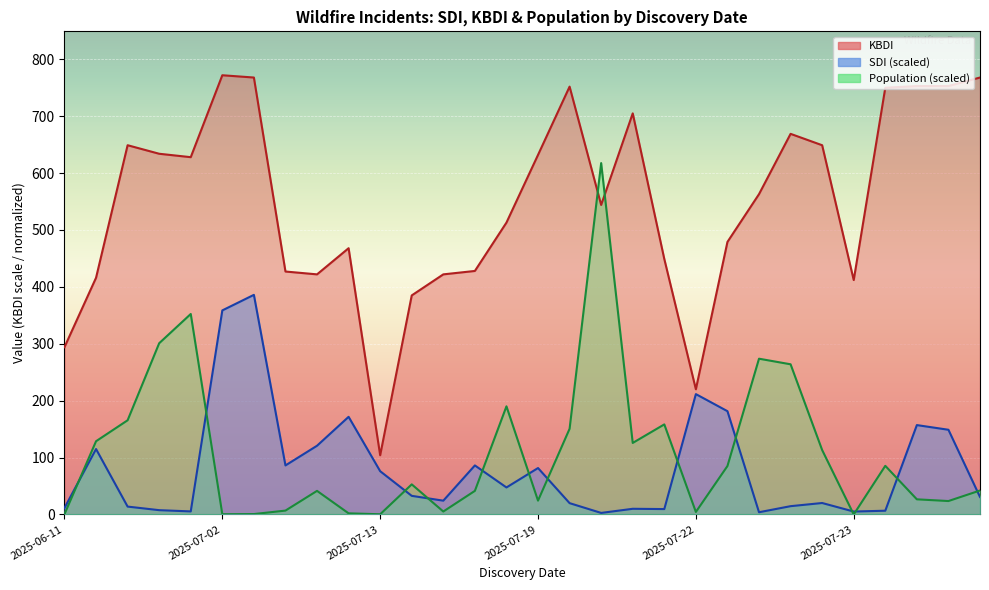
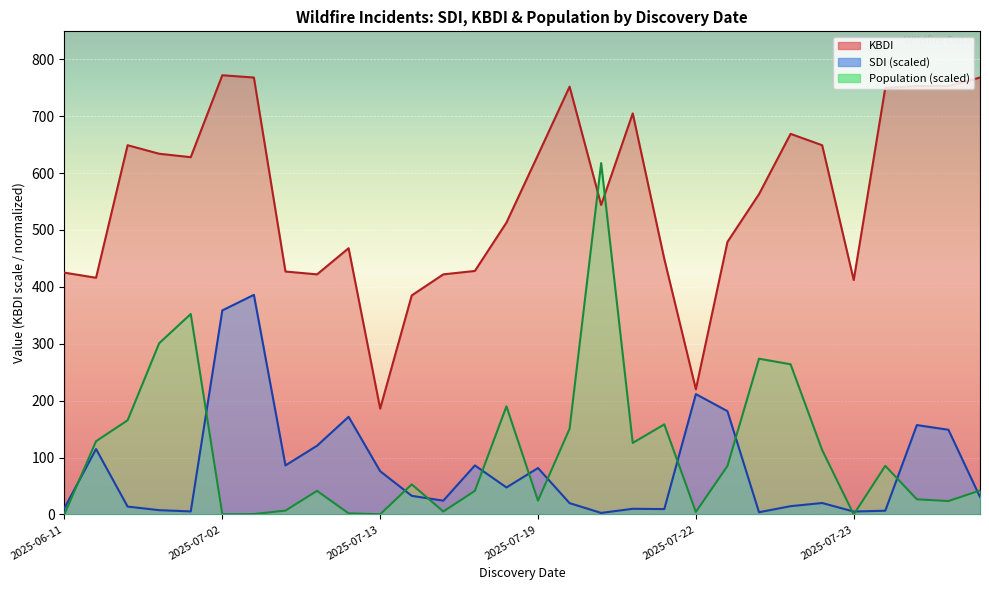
KBDI, 2025-06-11: 290 -> 430
KBDI, 2025-07-13: 100 -> 190
